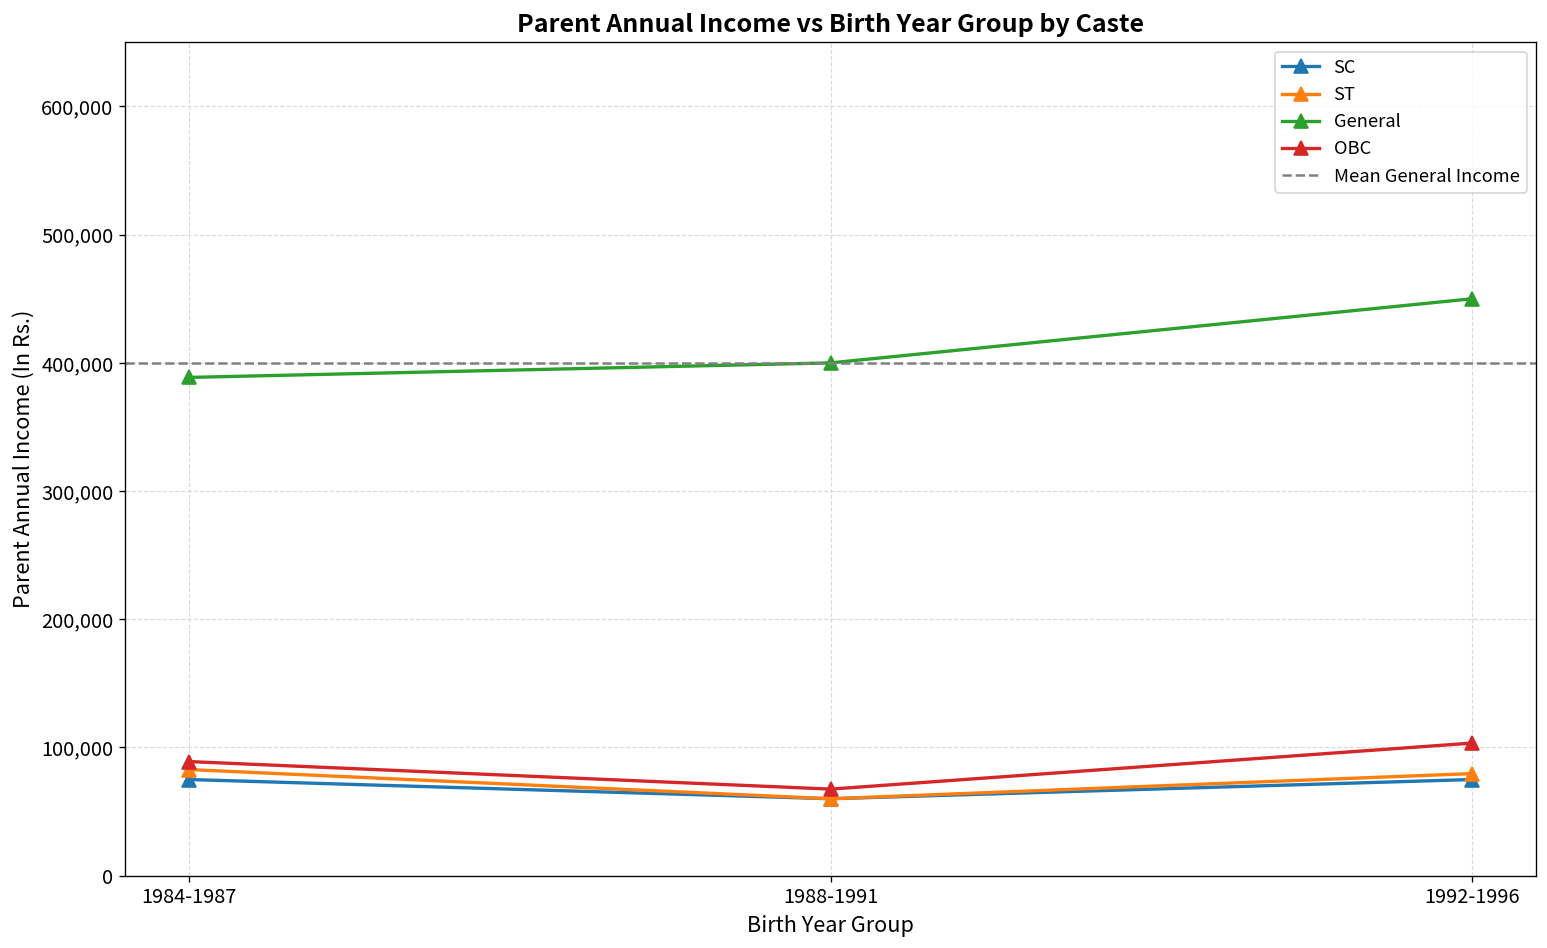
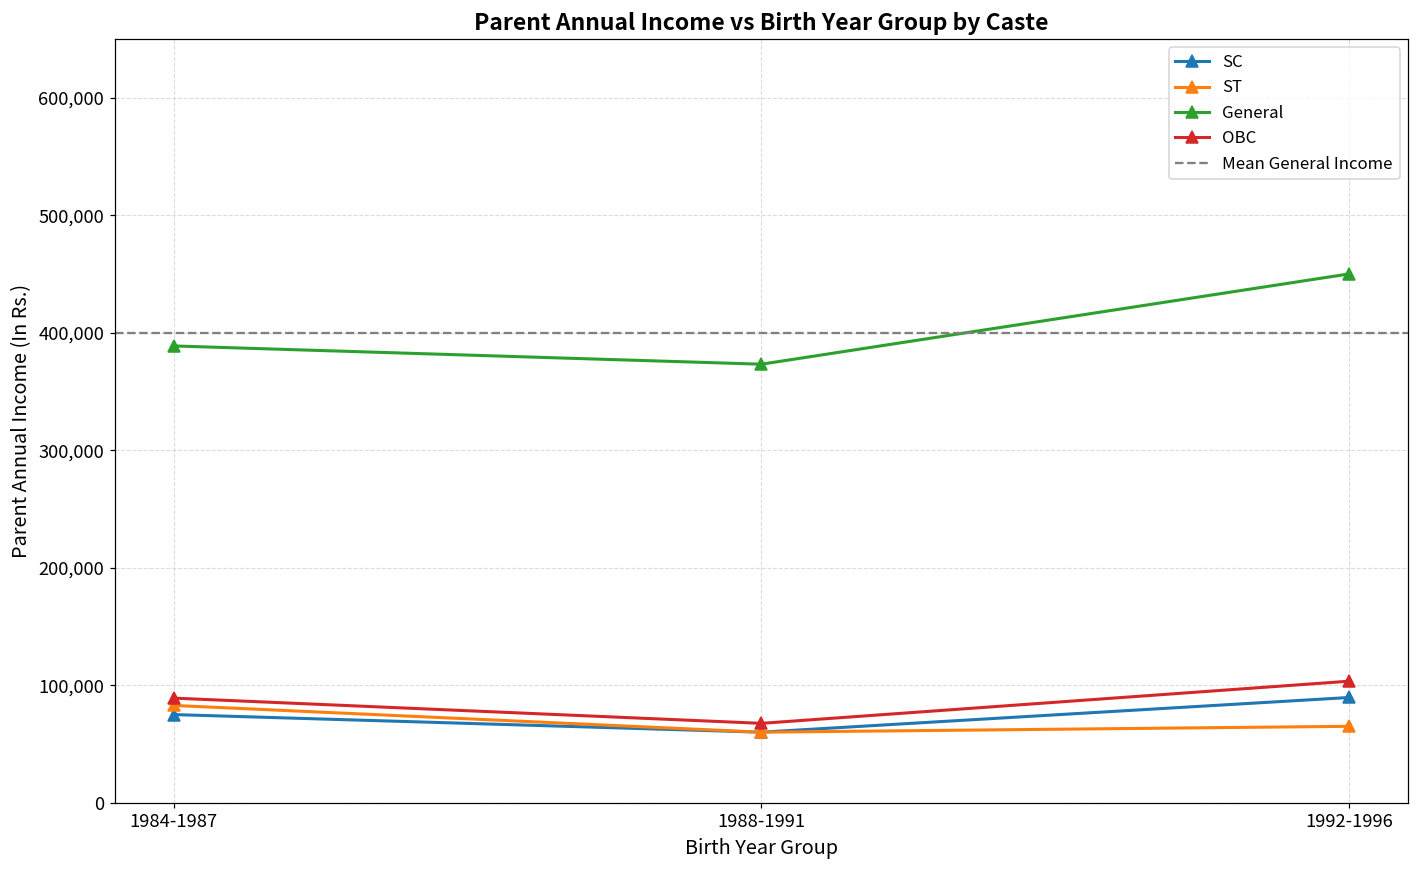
General, 1988-1991: 400,000 -> 373,000
SC, 1992-1996: 75,000 -> 90,000
ST, 1992-1996: 80,000 -> 65,000
